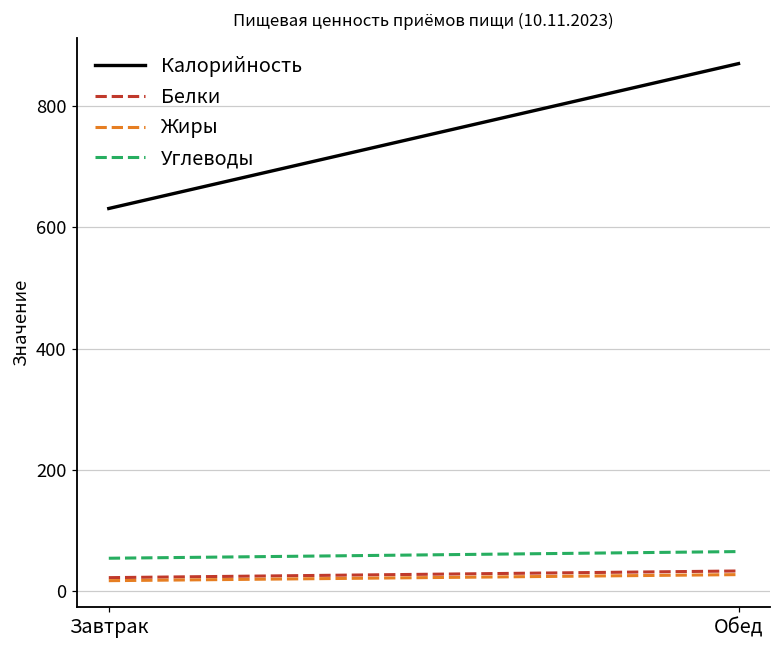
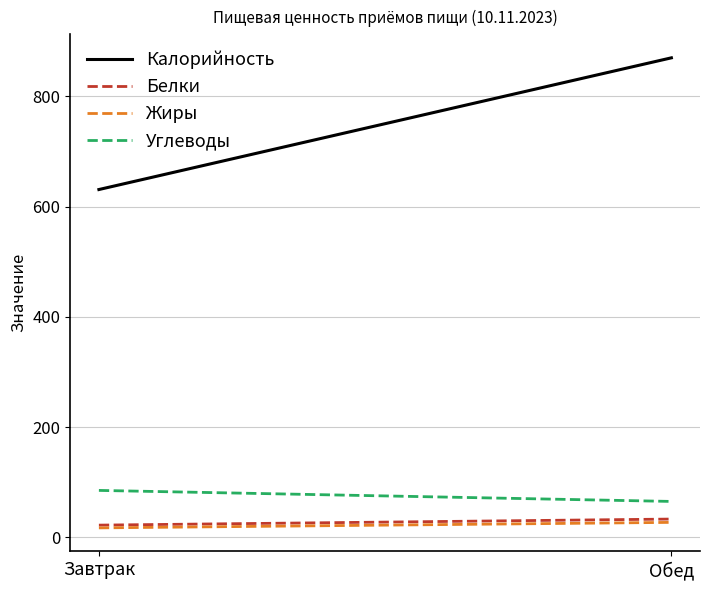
Углеводы, Завтрак: 50 -> 90
